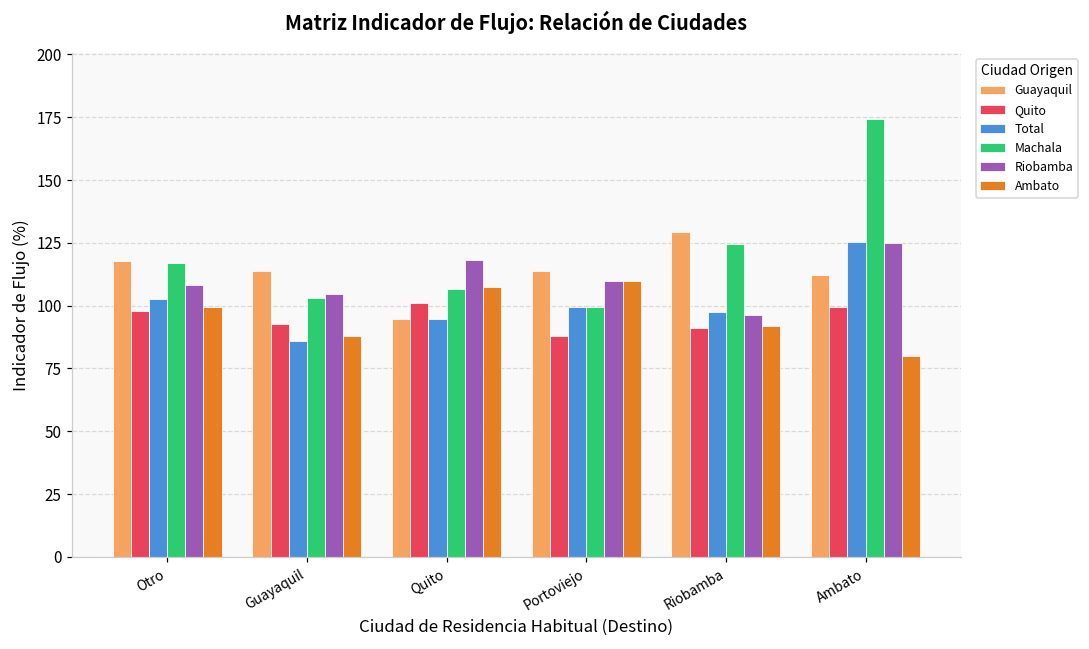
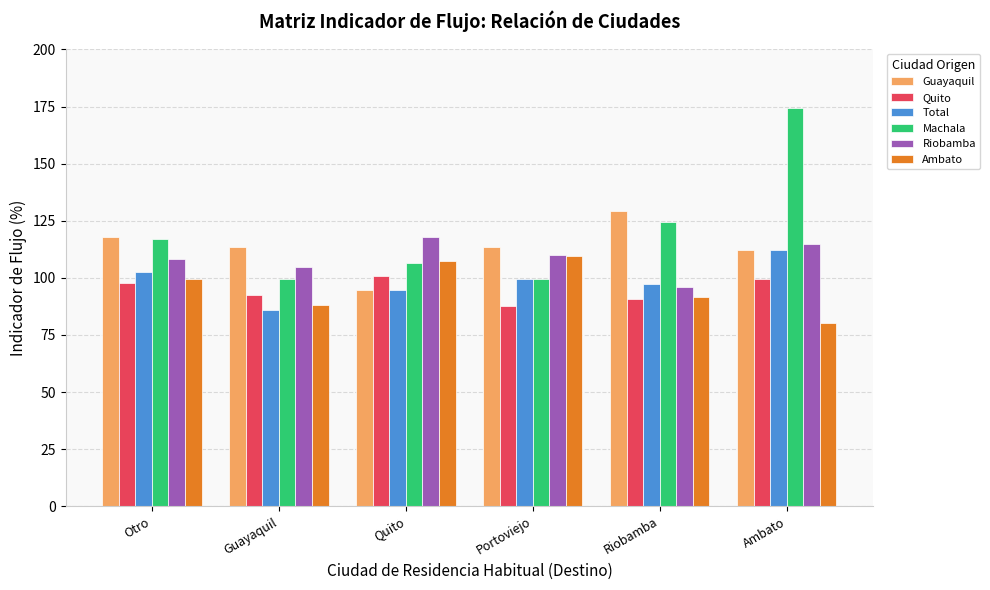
Machala, Guayaquil: 103 -> 99
Total, Ambato: 125 -> 112
Riobamba, Ambato: 125 -> 115
